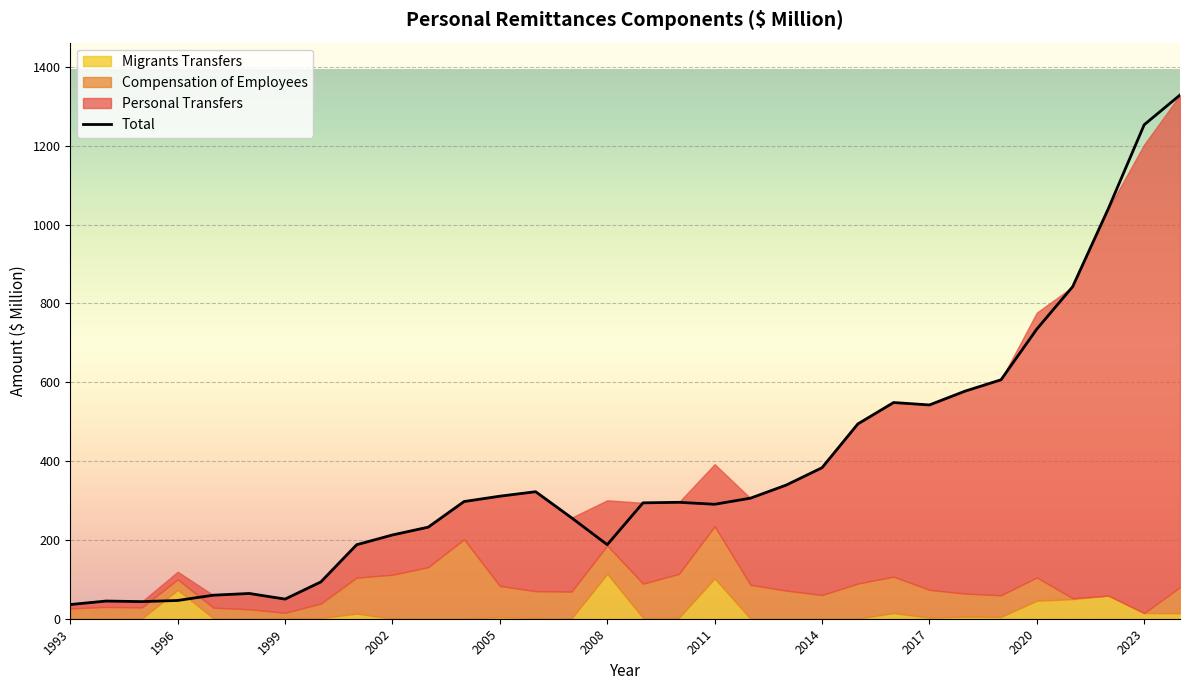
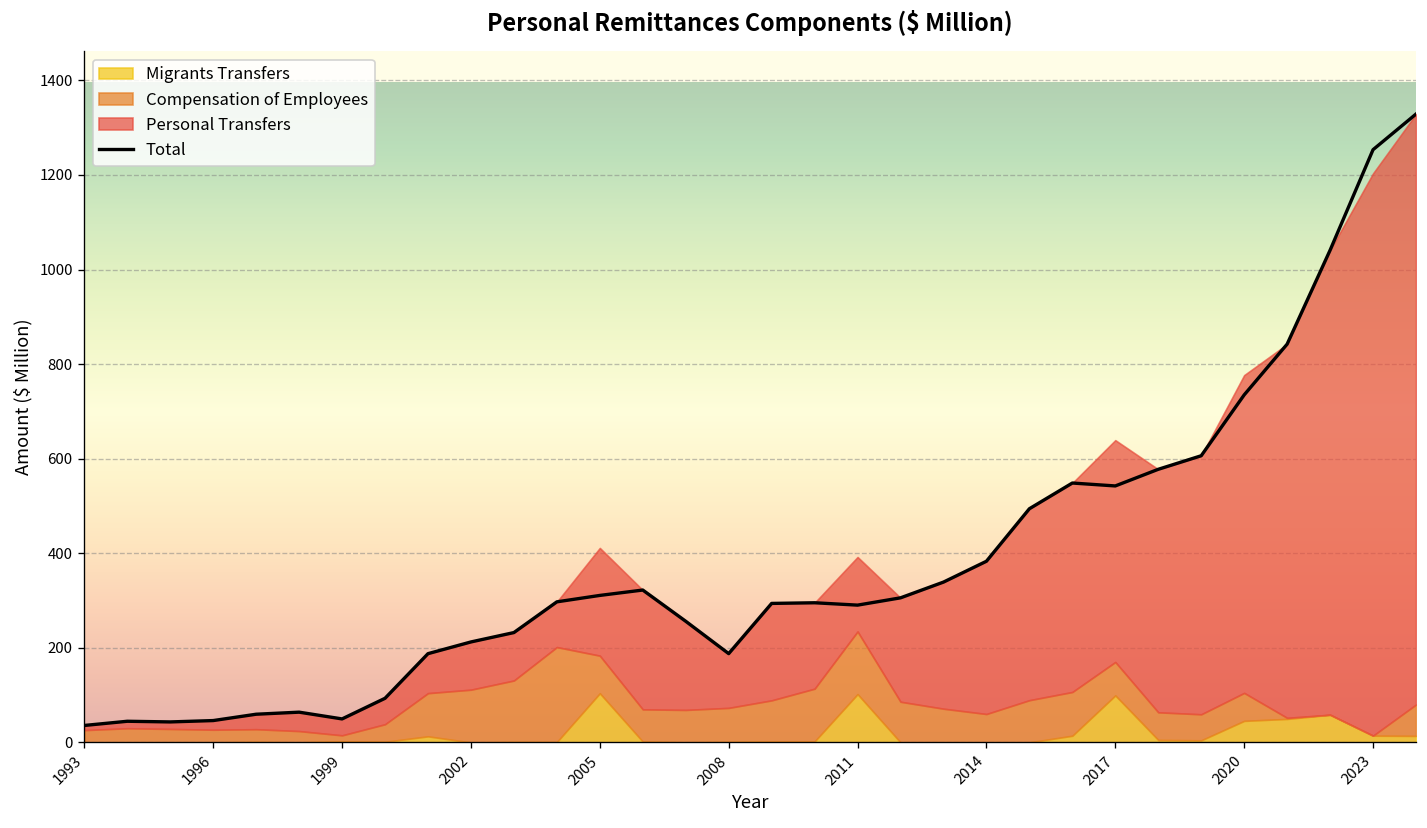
Migrants Transfers, 1996: 70 -> 0
Migrants Transfers, 2005: 0 -> 100
Migrants Transfers, 2008: 110 -> 0
Migrants Transfers, 2017: 0 -> 100
